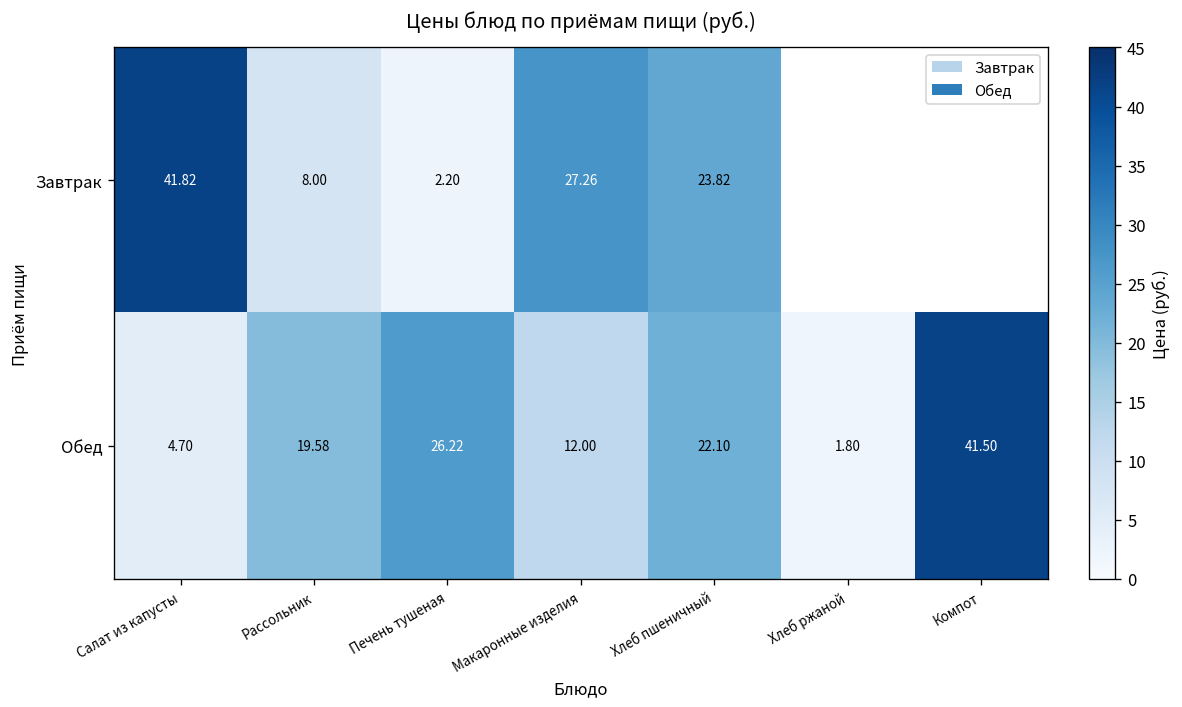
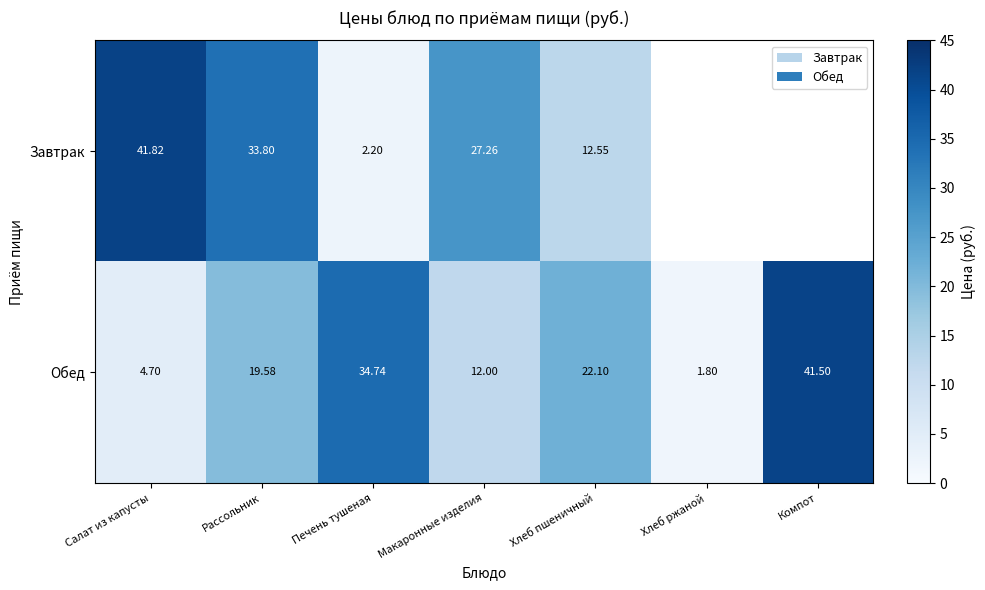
Завтрак, Рассольник: 8.00 -> 33.80
Завтрак, Хлеб пшеничный: 23.82 -> 12.55
Обед, Печень тушеная: 26.22 -> 34.74
